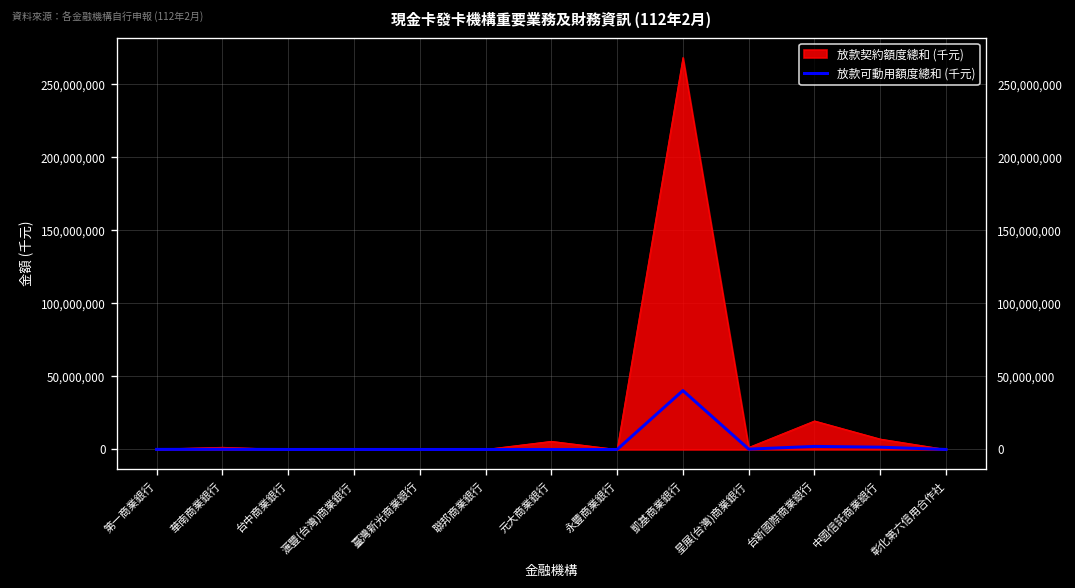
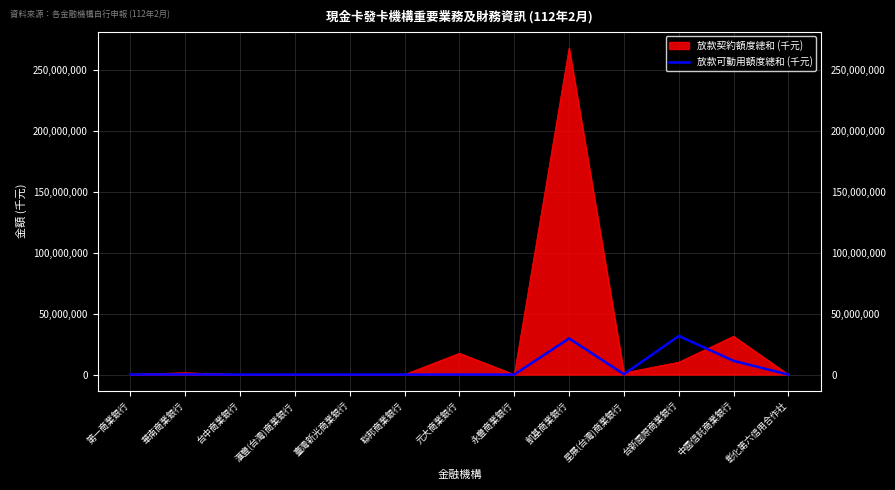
放款契約額度總和 (千元), 元大商業銀行: 6,000,000 -> 17,000,000
放款可動用額度總和 (千元), 凱基商業銀行: 40,000,000 -> 30,000,000
放款契約額度總和 (千元), 台新國際商業銀行: 20,000,000 -> 10,000,000
放款可動用額度總和 (千元), 台新國際商業銀行: 2,000,000 -> 32,000,000
放款契約額度總和 (千元), 中國信託商業銀行: 7,000,000 -> 31,000,000
放款可動用額度總和 (千元), 中國信託商業銀行: 2,000,000 -> 11,000,000
